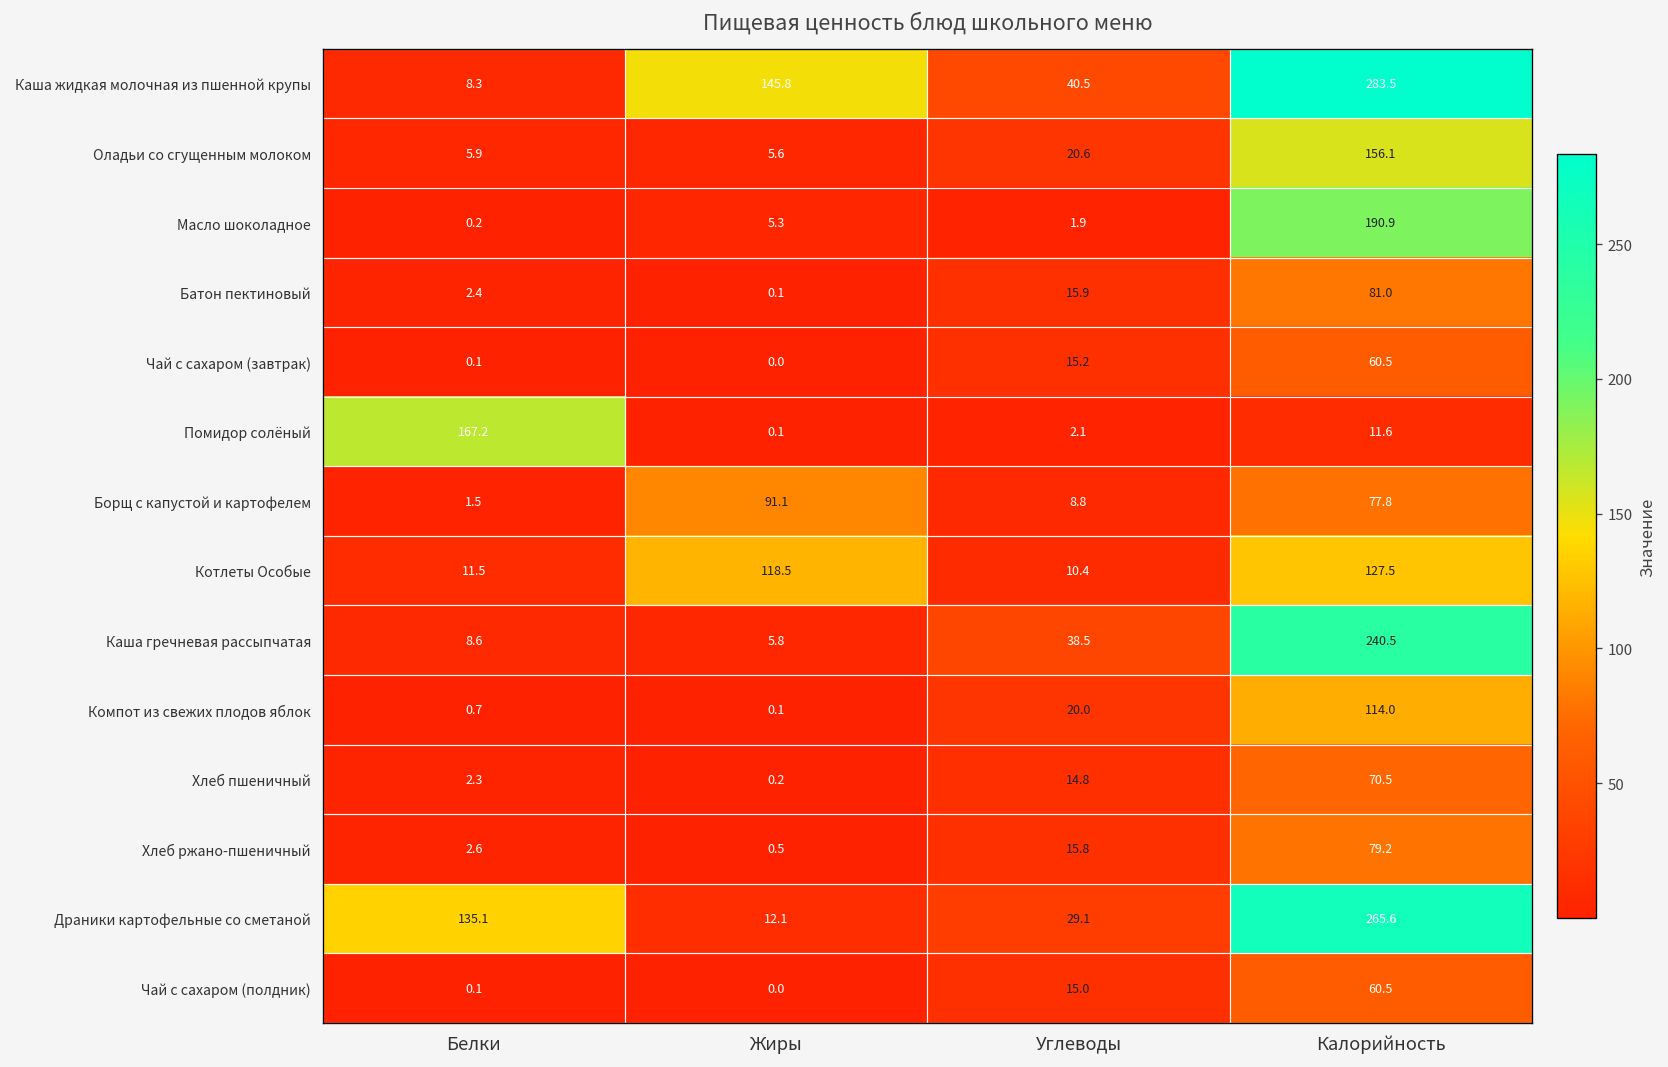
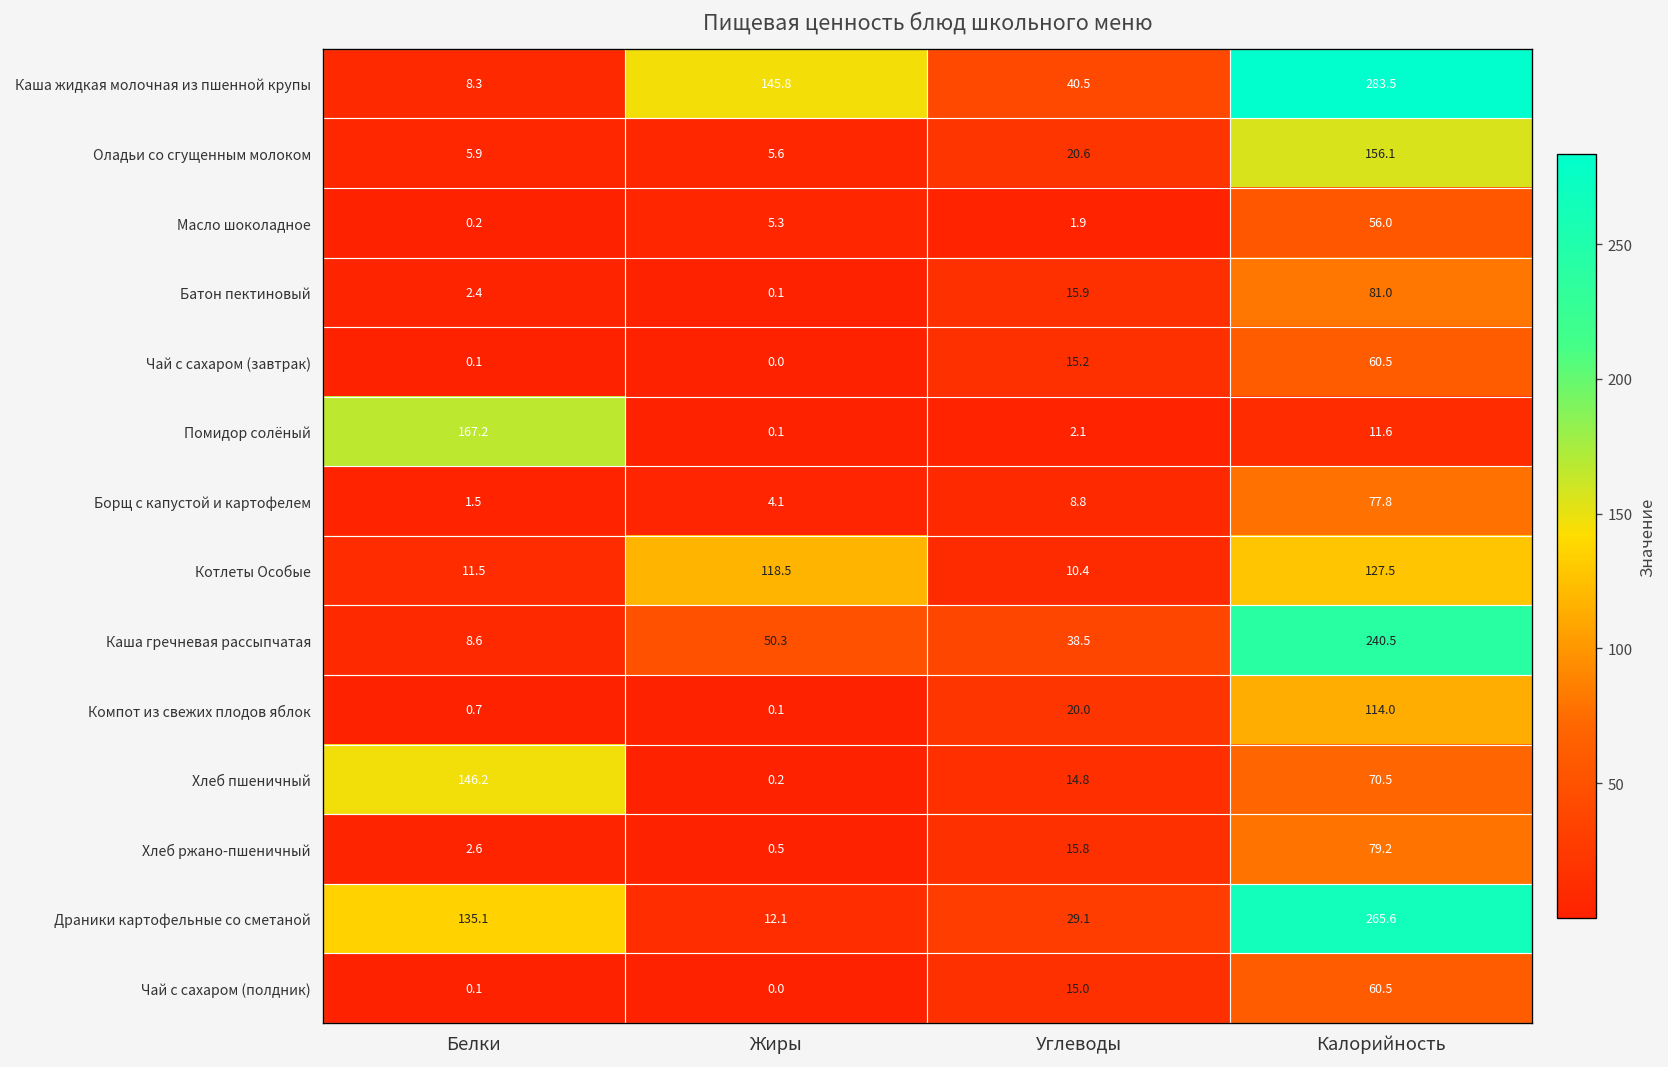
Масло шоколадное, Калорийность: 190.9 -> 56.0
Борщ с капустой и картофелем, Жиры: 91.1 -> 4.1
Каша гречневая рассыпчатая, Жиры: 5.8 -> 50.3
Хлеб пшеничный, Белки: 2.3 -> 146.2
